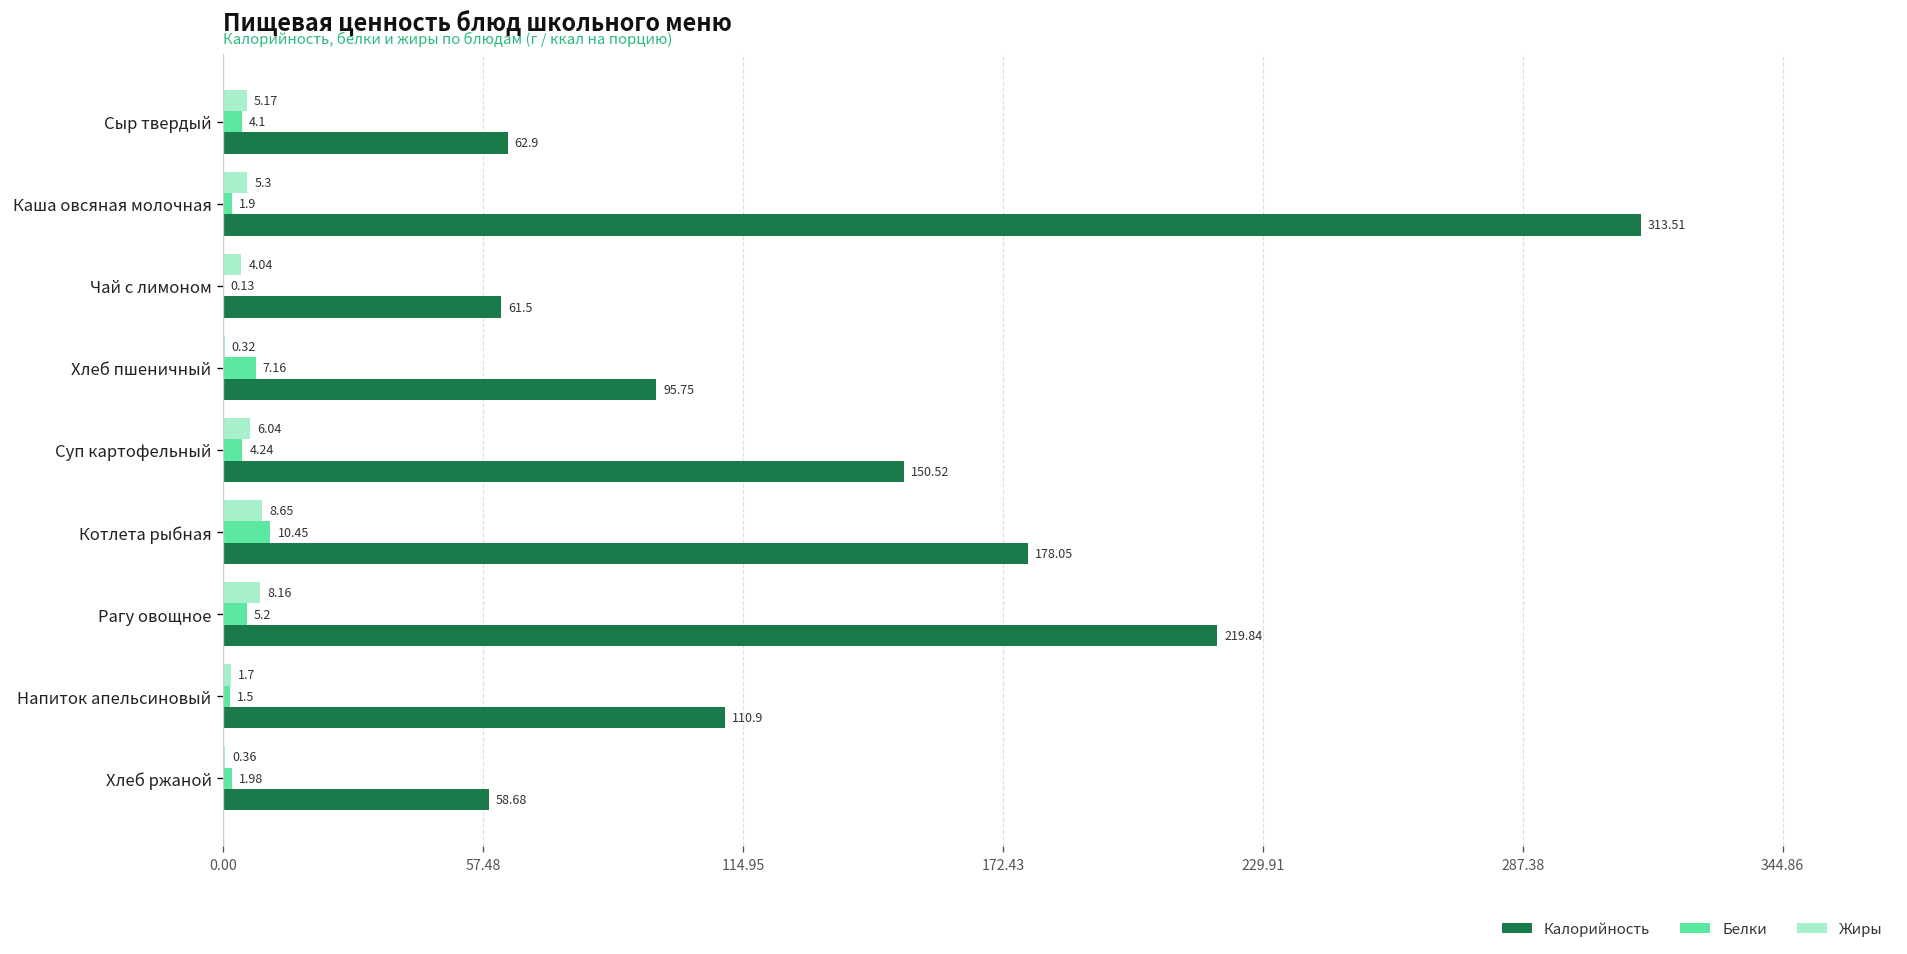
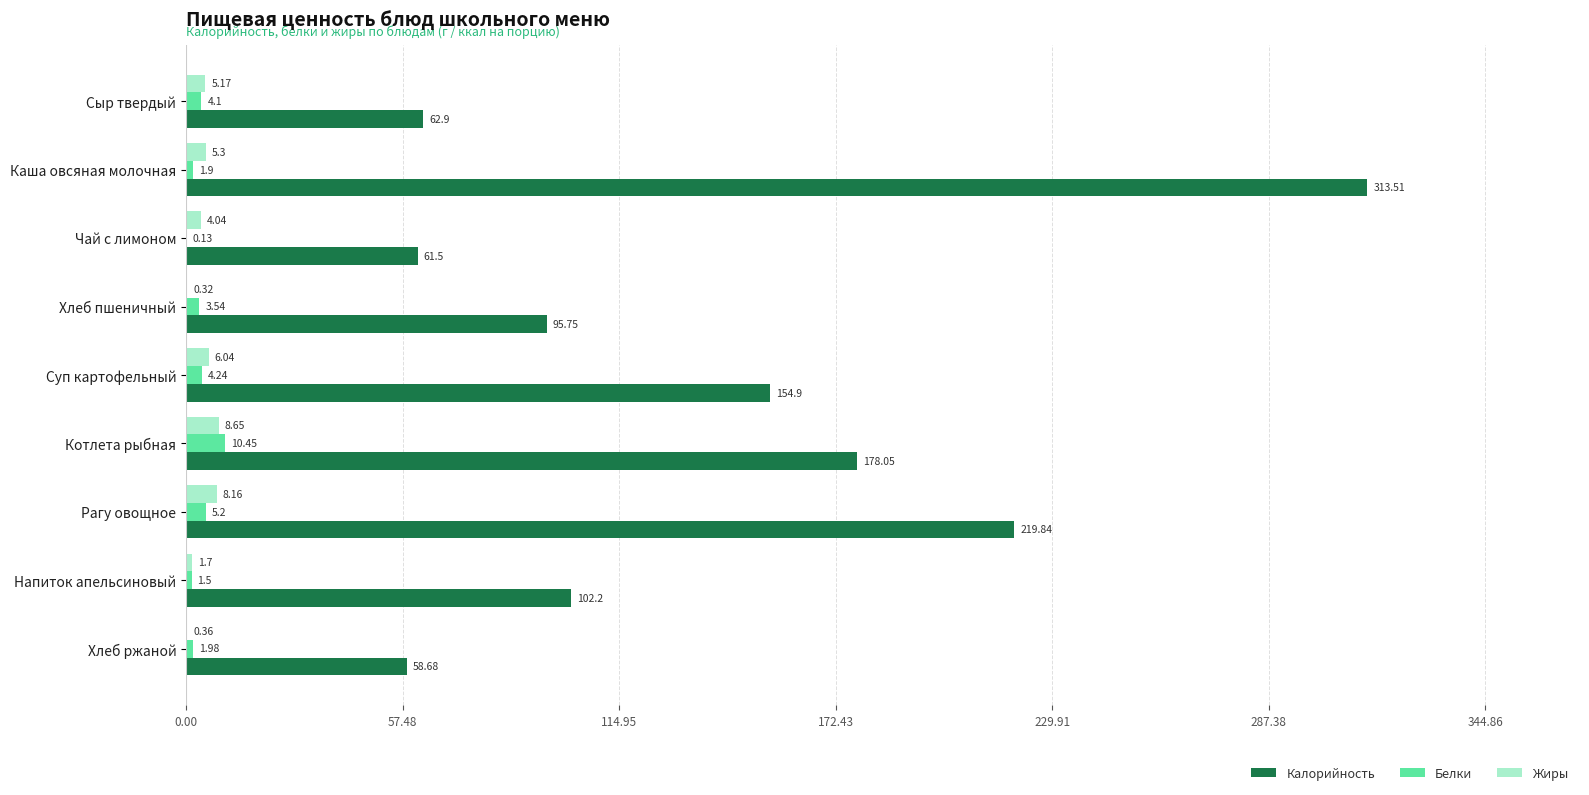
Белки, Хлеб пшеничный: 7.16 -> 3.54
Калорийность, Суп картофельный: 150.52 -> 154.9
Калорийность, Напиток апельсиновый: 110.9 -> 102.2
